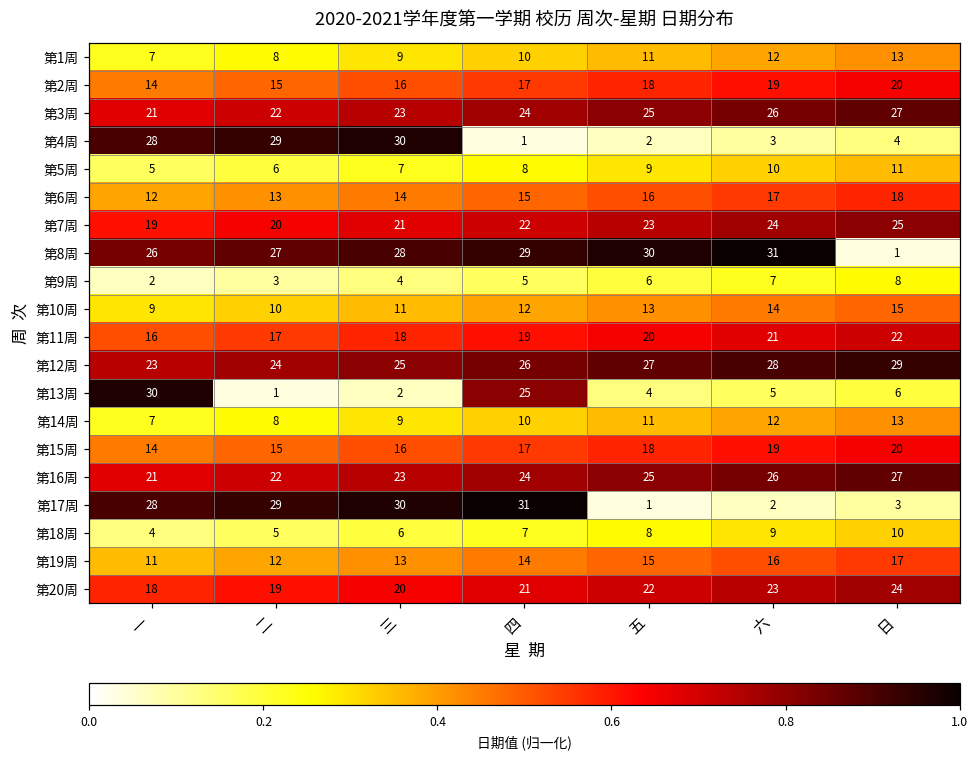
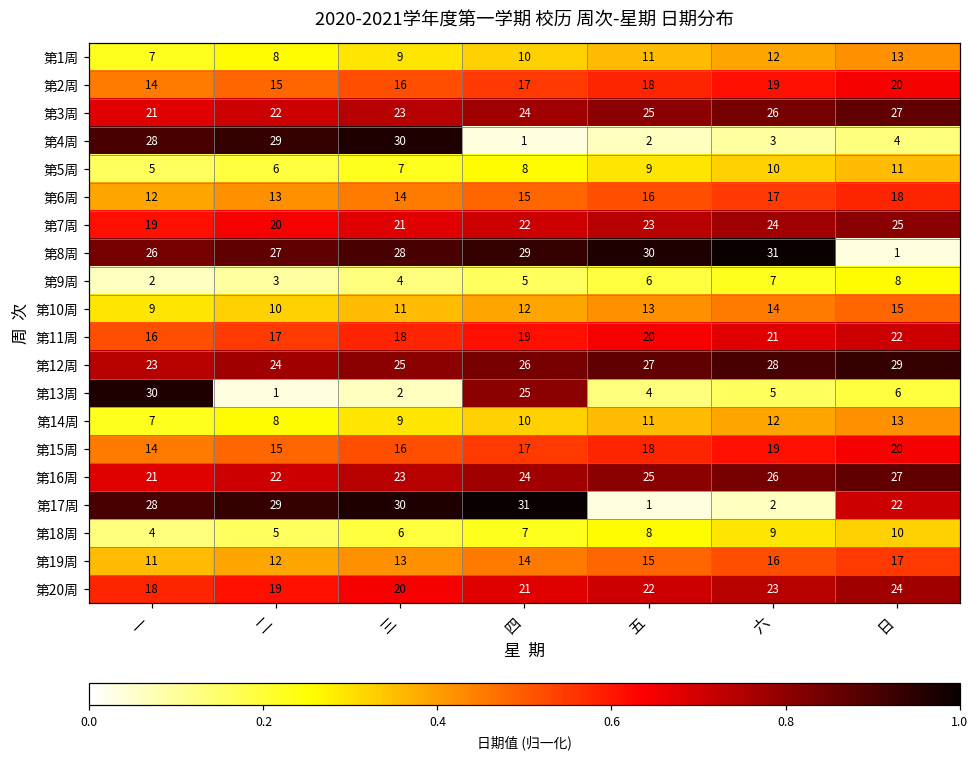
第17周, 日: 3 -> 22
